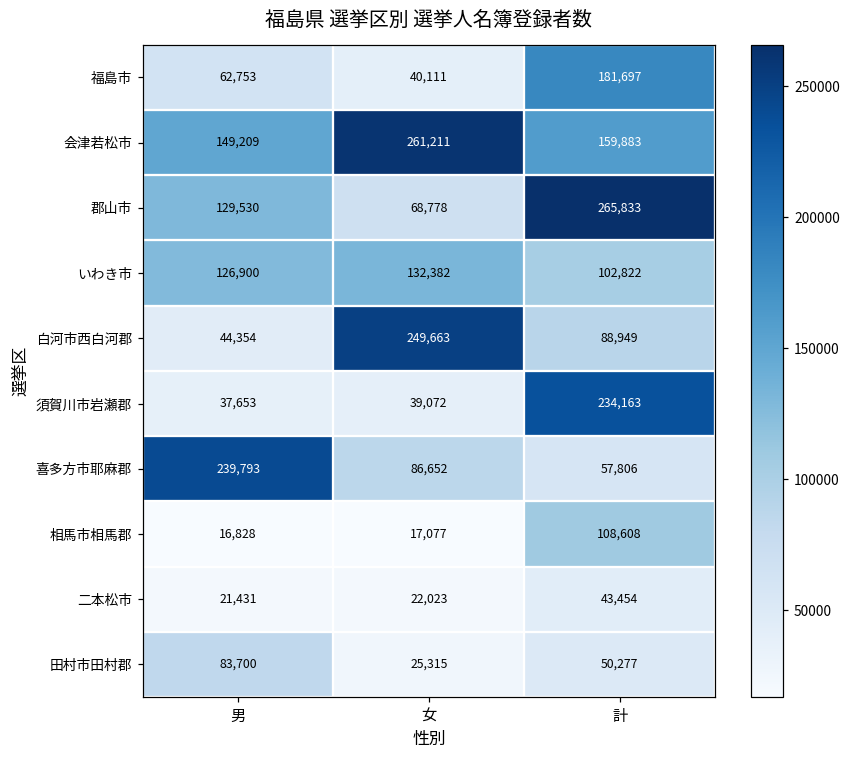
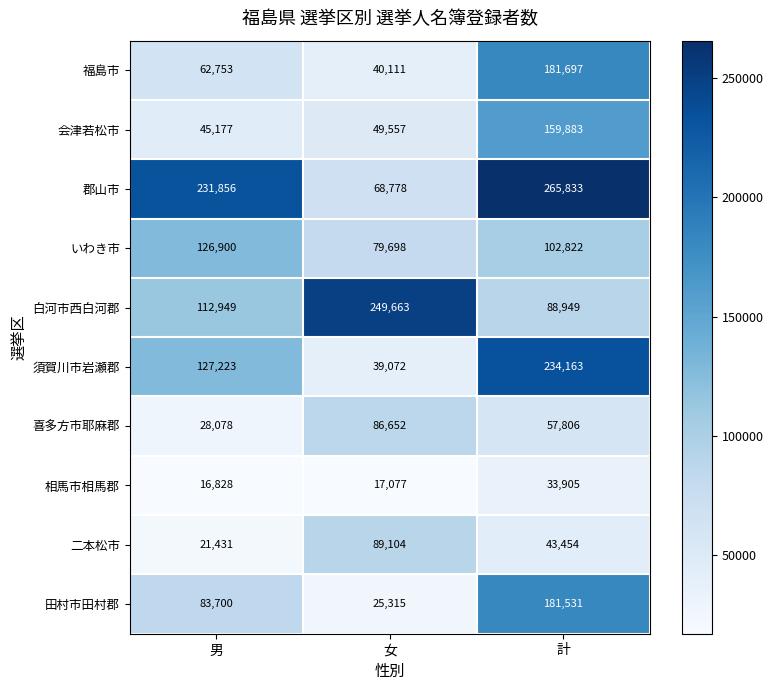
会津若松市, 男: 149,209 -> 45,177
会津若松市, 女: 261,211 -> 49,557
郡山市, 男: 129,530 -> 231,856
いわき市, 女: 132,382 -> 79,698
白河市西白河郡, 男: 44,354 -> 112,949
須賀川市岩瀬郡, 男: 37,653 -> 127,223
喜多方市耶麻郡, 男: 239,793 -> 28,078
相馬市相馬郡, 計: 108,608 -> 33,905
二本松市, 女: 22,023 -> 89,104
田村市田村郡, 計: 50,277 -> 181,531
